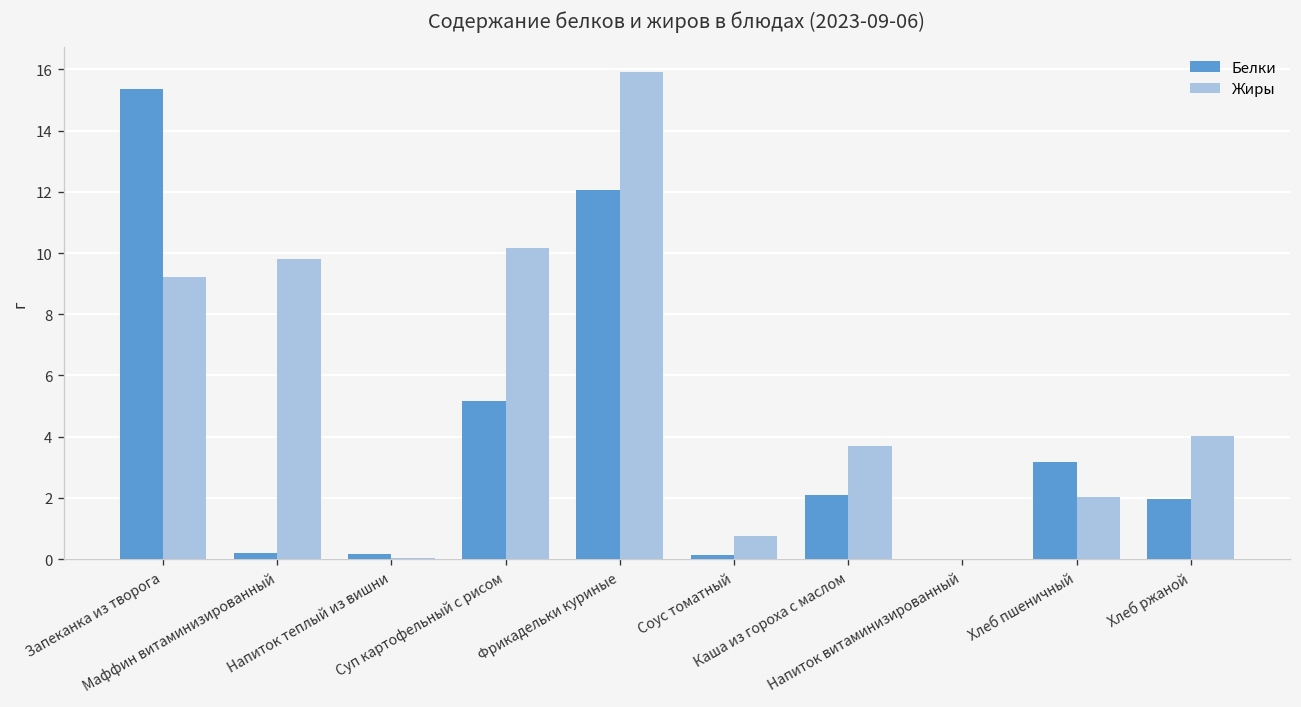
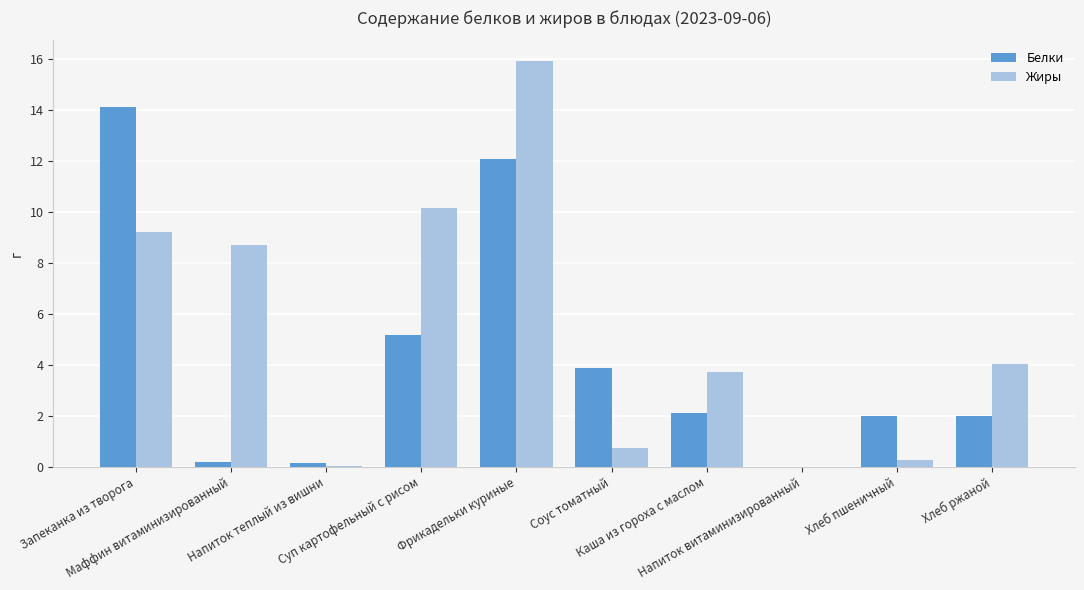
Белки, Запеканка из творога: 15.4 -> 14.1
Жиры, Маффин витаминизированный: 9.8 -> 8.7
Белки, Соус томатный: 0.1 -> 3.9
Белки, Хлеб пшеничный: 3.2 -> 2.0
Жиры, Хлеб пшеничный: 2.0 -> 0.3
